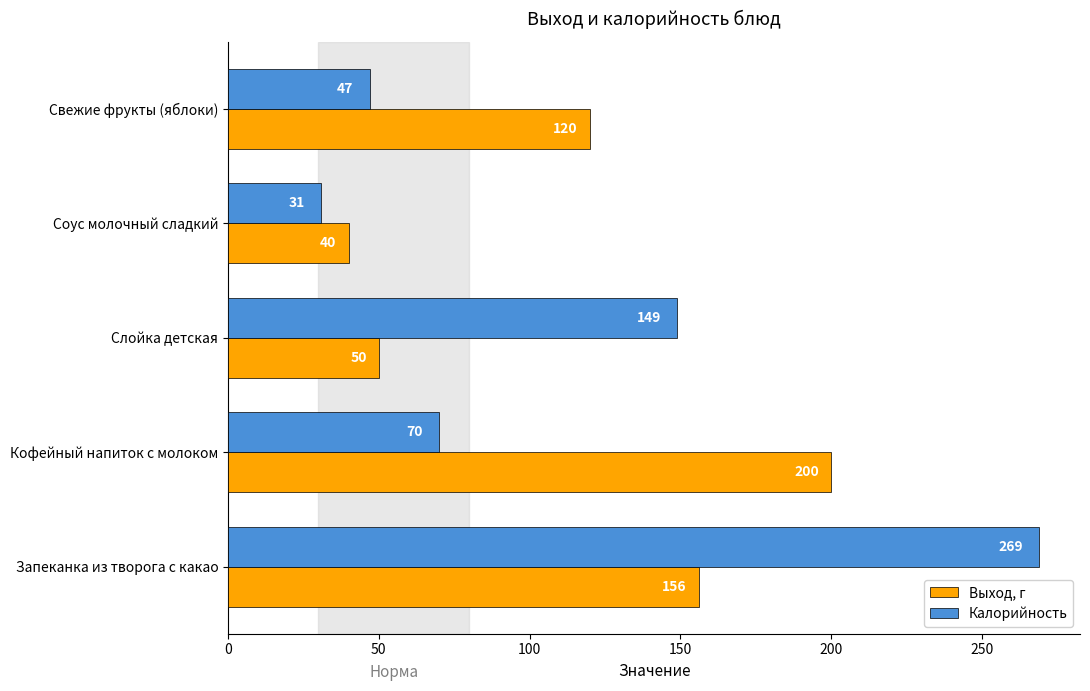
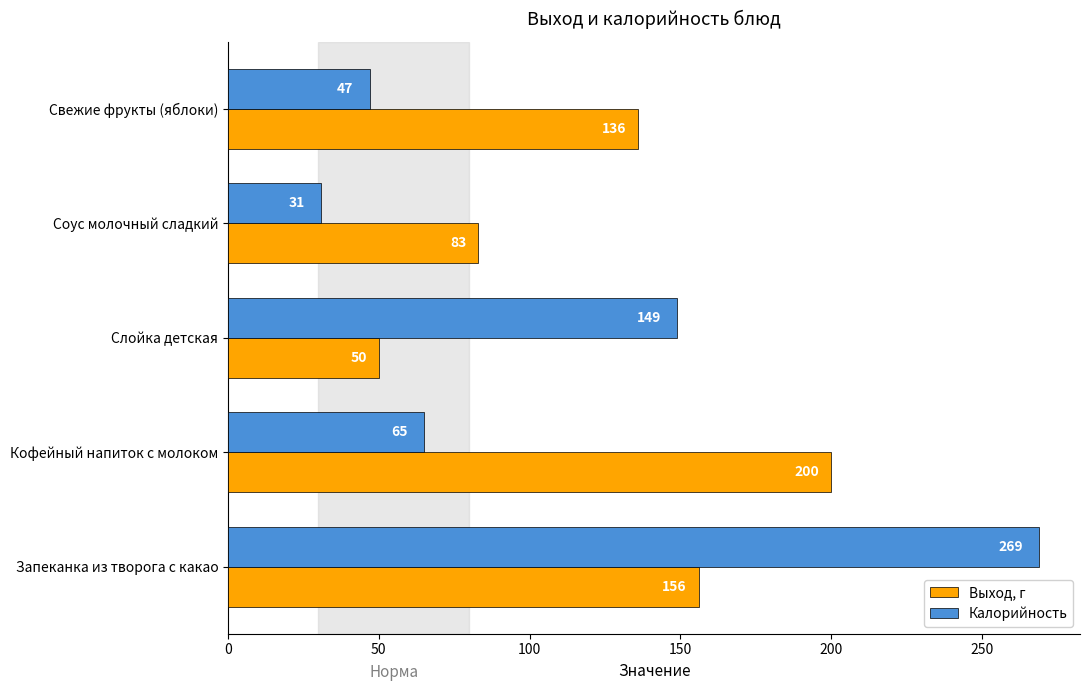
Выход, г, Свежие фрукты (яблоки): 120 -> 136
Выход, г, Соус молочный сладкий: 40 -> 83
Калорийность, Кофейный напиток с молоком: 70 -> 65
